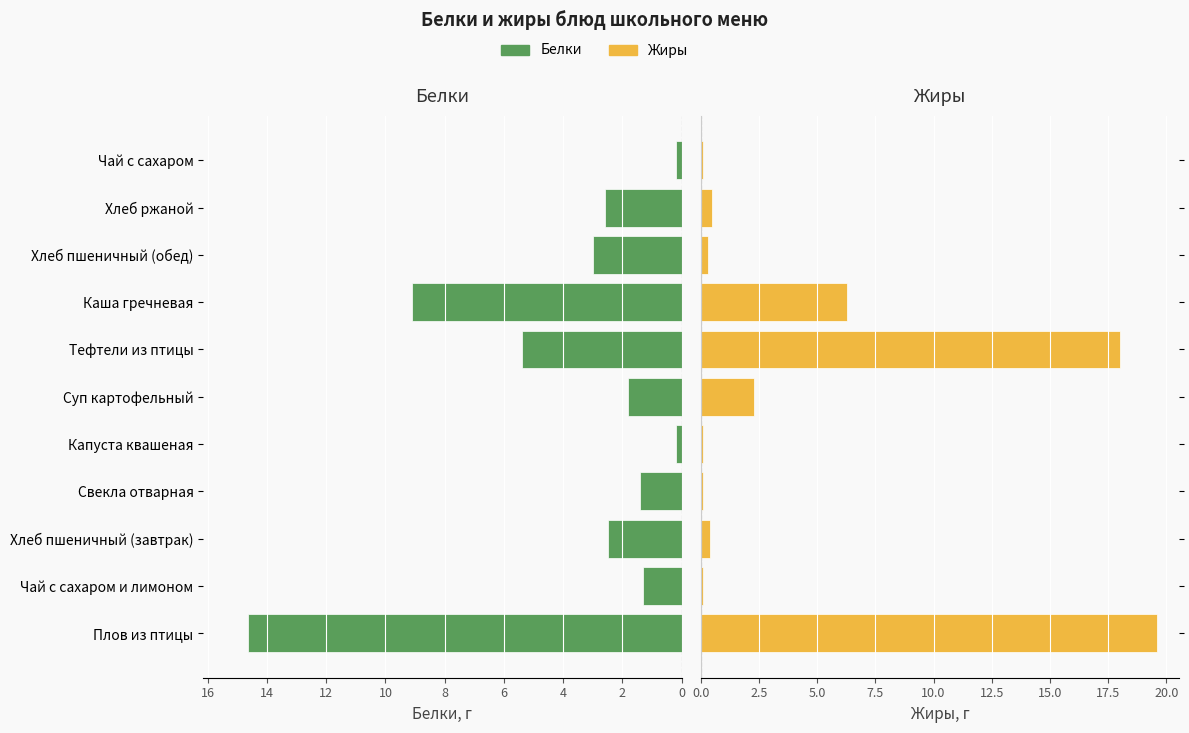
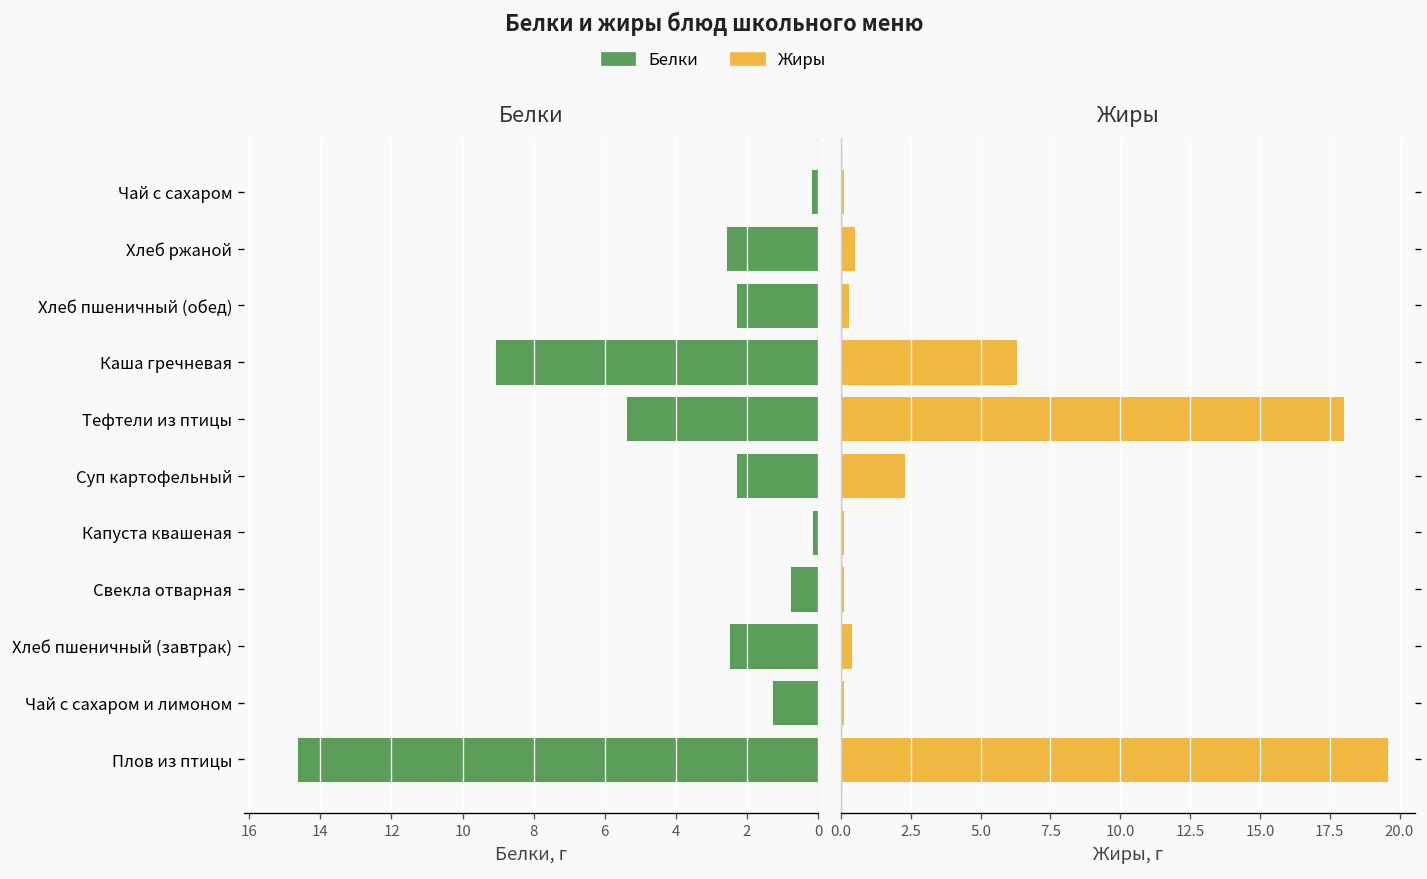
Белки, Хлеб пшеничный (обед): 3.0 -> 2.3
Белки, Суп картофельный: 1.8 -> 2.3
Белки, Свекла отварная: 1.4 -> 0.8
